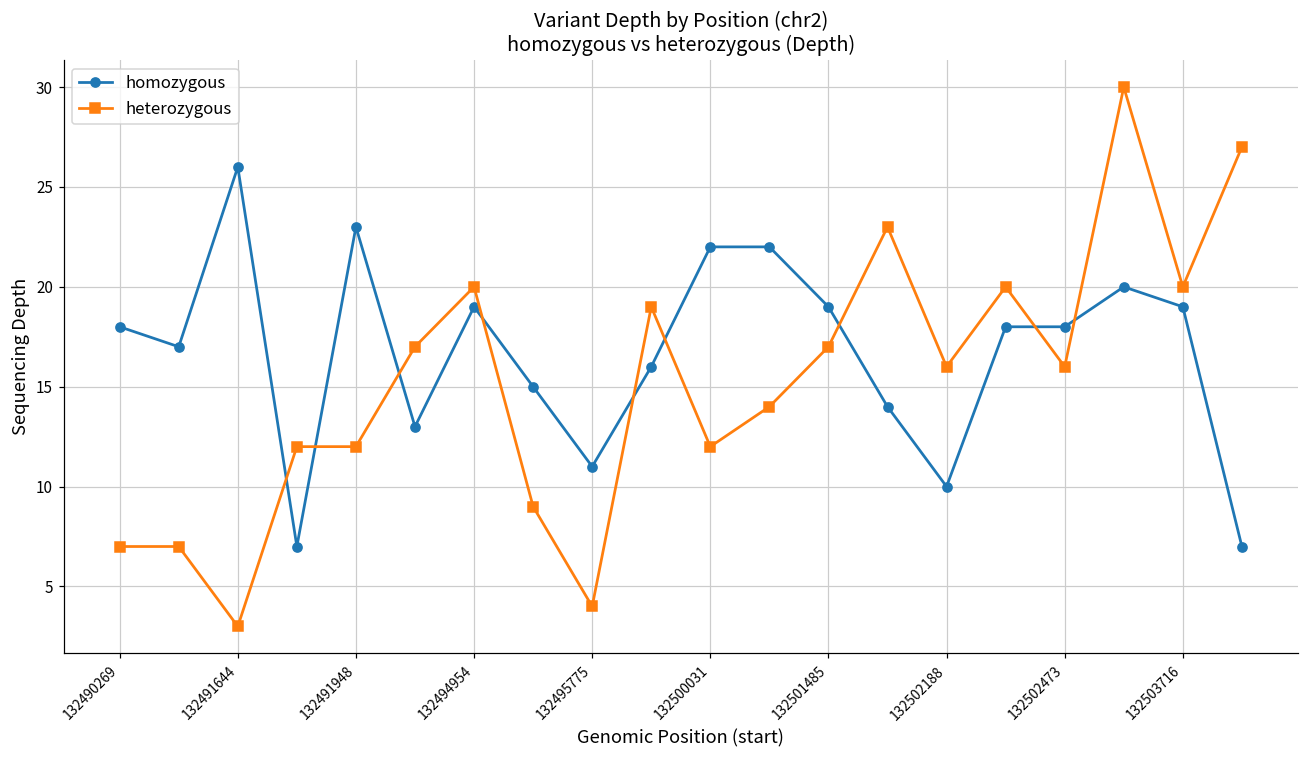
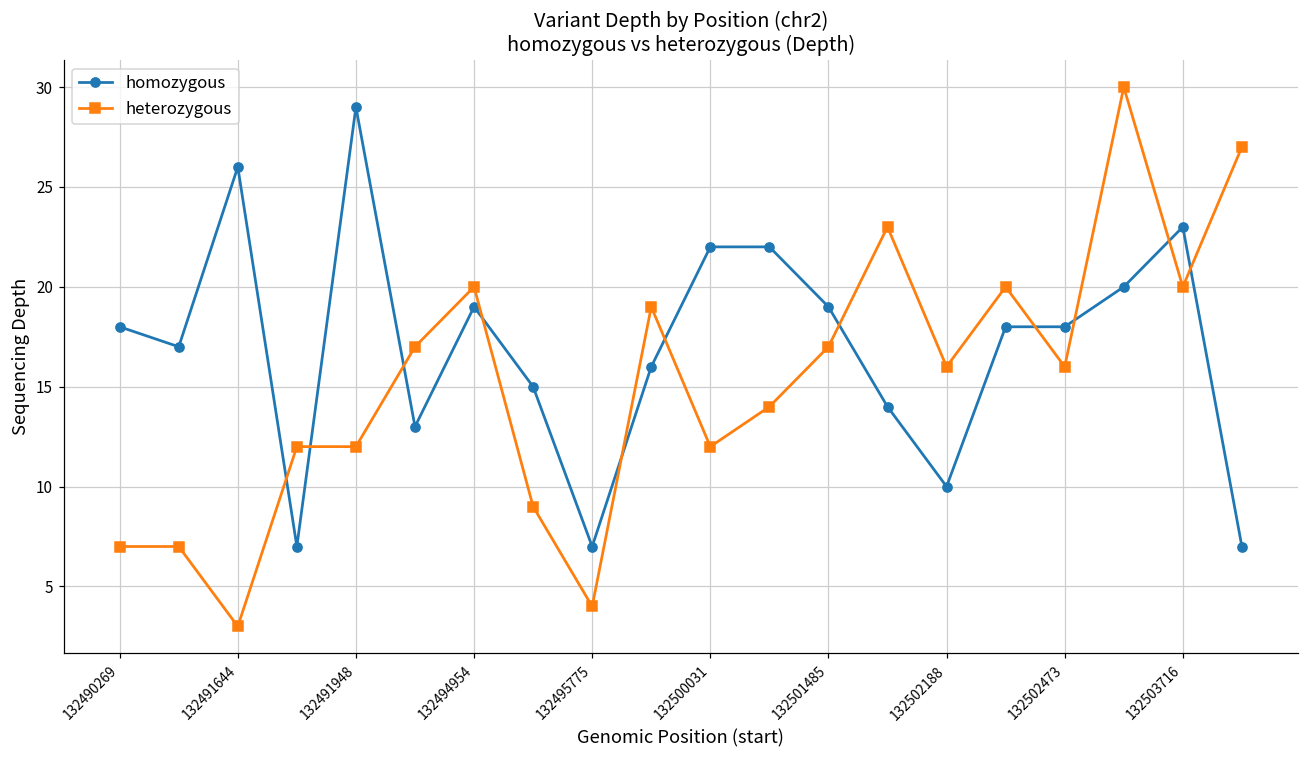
homozygous, 132491948: 23 -> 29
homozygous, 132495775: 11 -> 7
homozygous, 132503716: 19 -> 23
